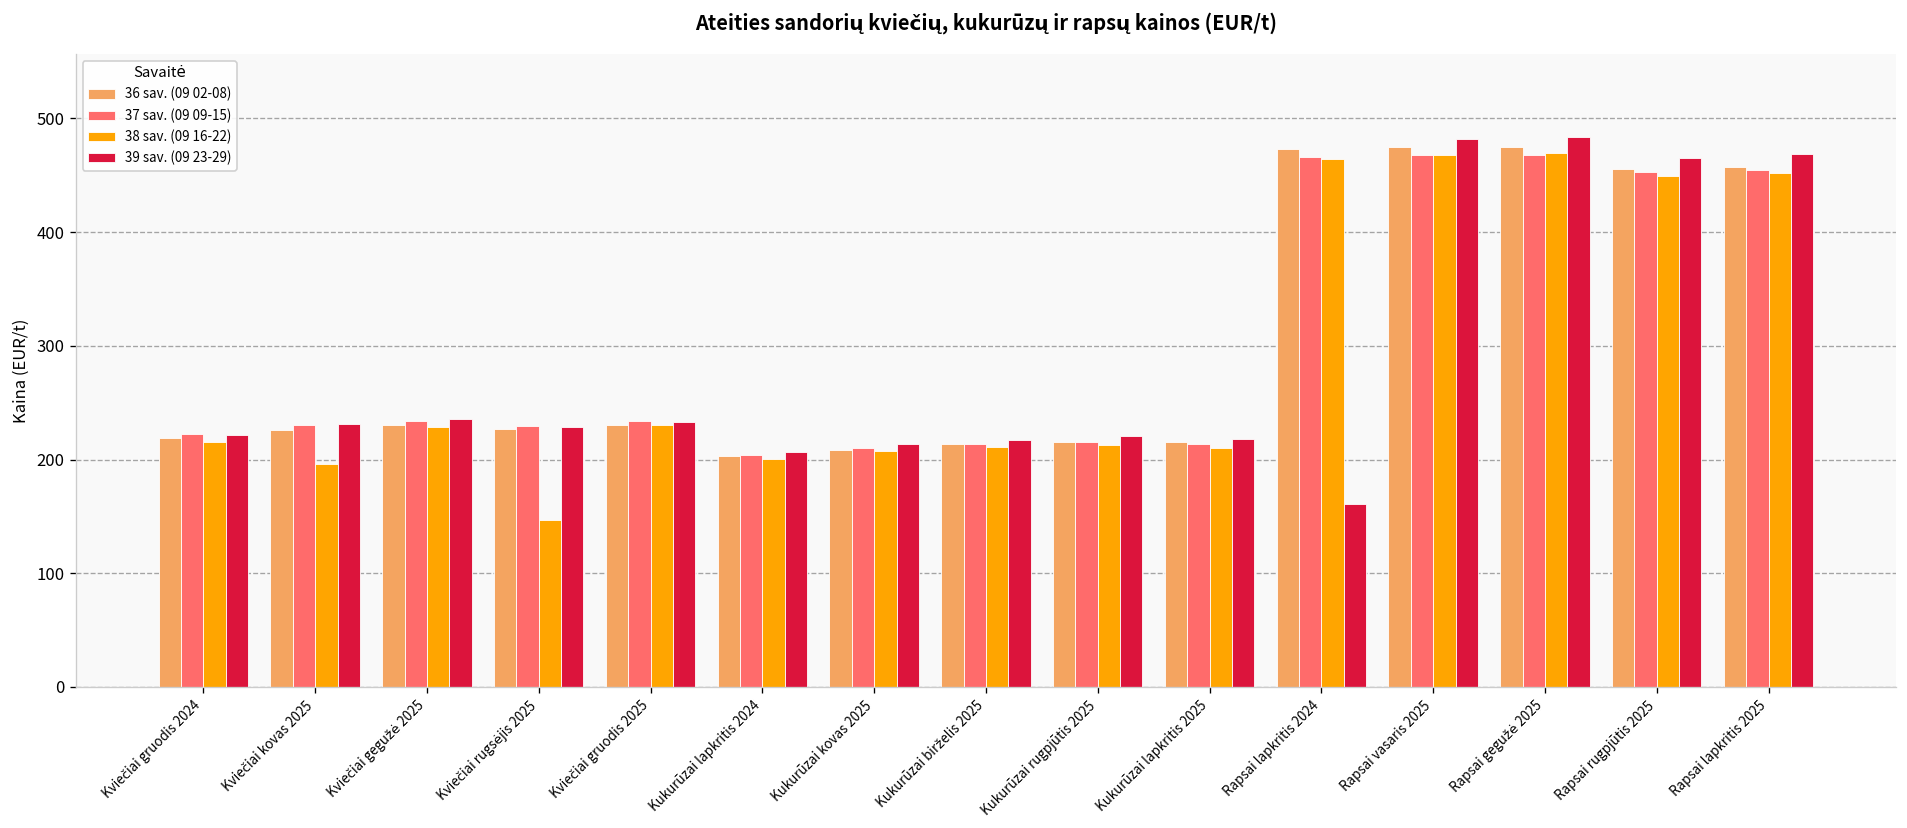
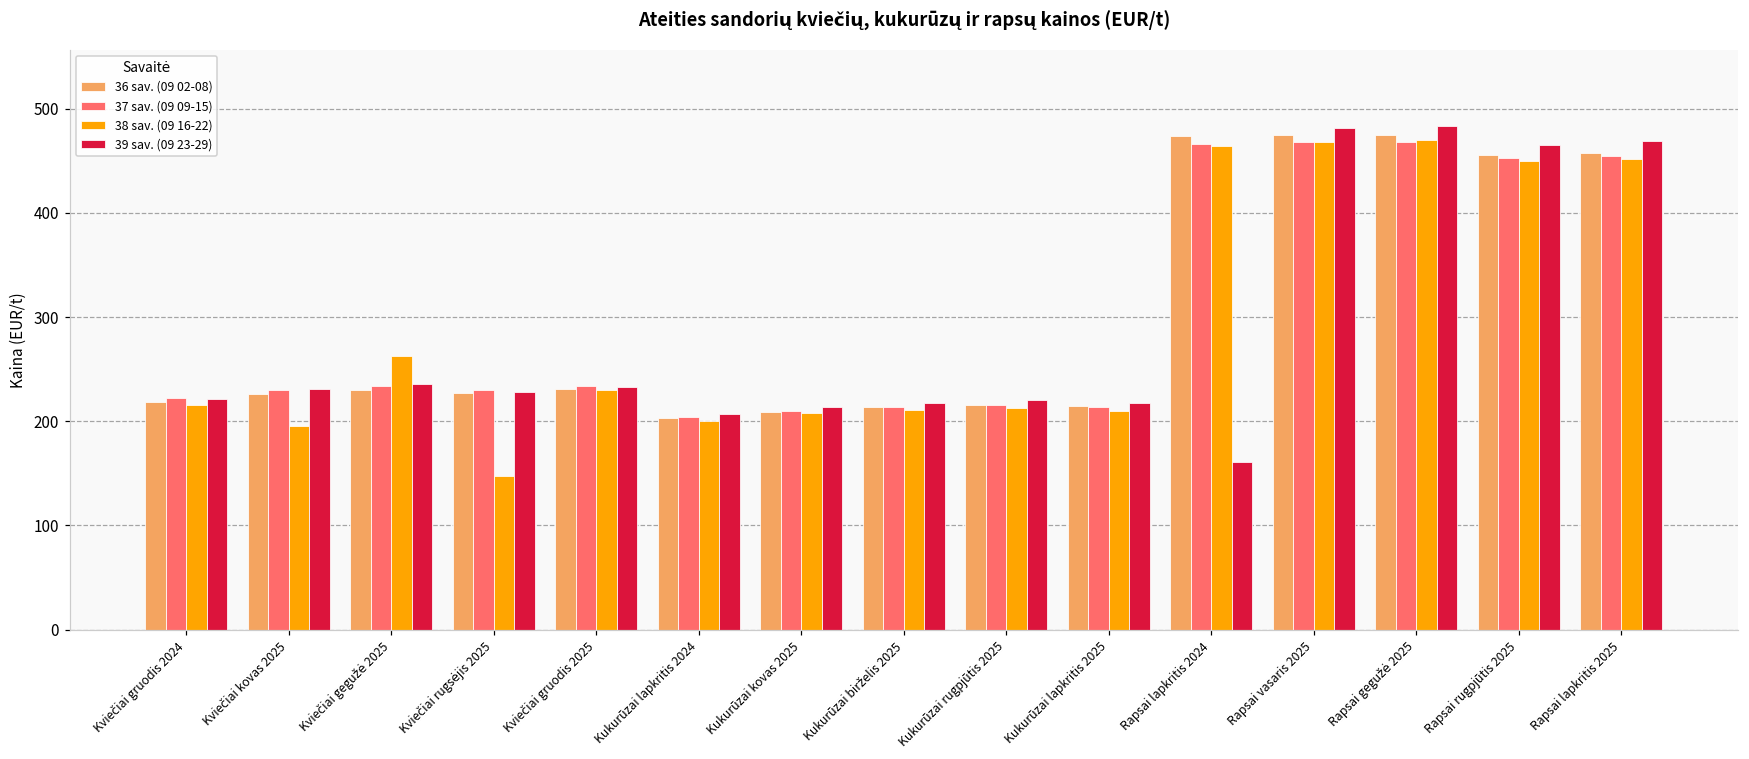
38 sav. (09 16-22), Kviečiai gegužė 2025: 230 -> 260
